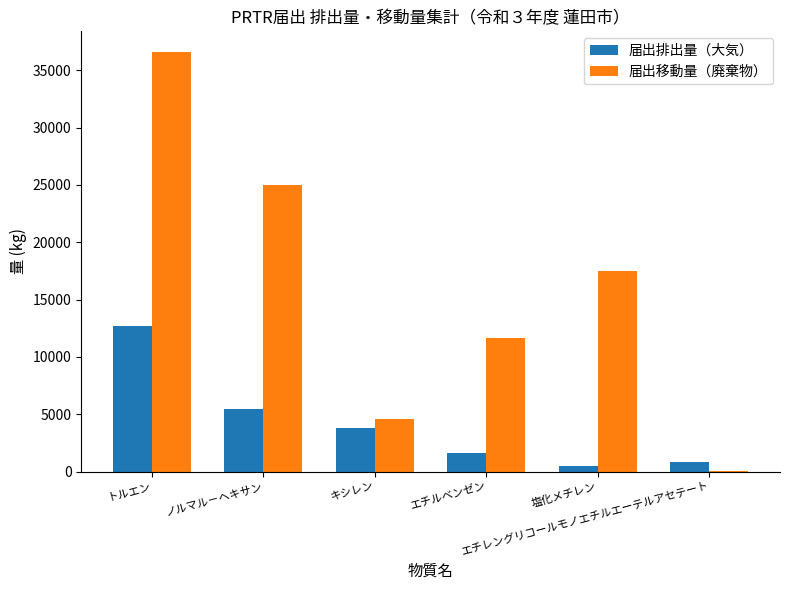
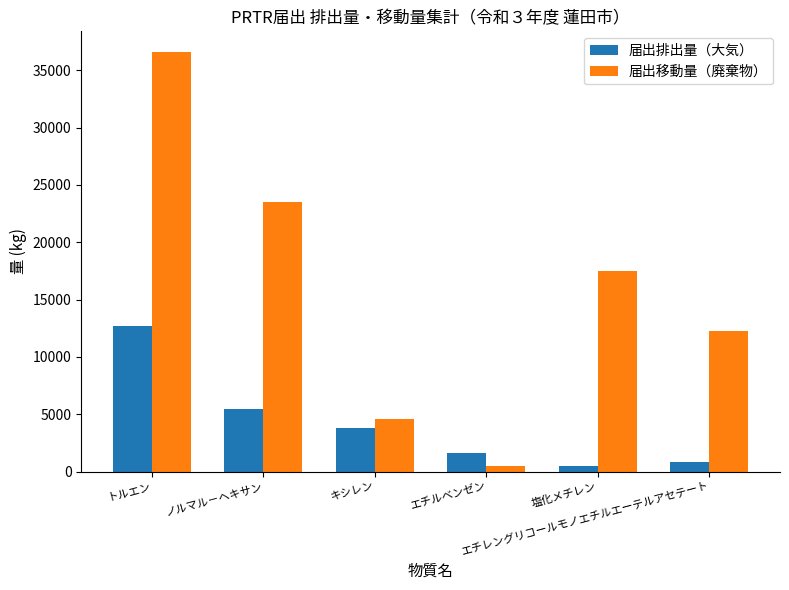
届出移動量（廃棄物）, ノルマル－ヘキサン: 25000 -> 23500
届出移動量（廃棄物）, エチルベンゼン: 11700 -> 500
届出移動量（廃棄物）, エチレングリコールモノエチルエーテルアセテート: 100 -> 12200
